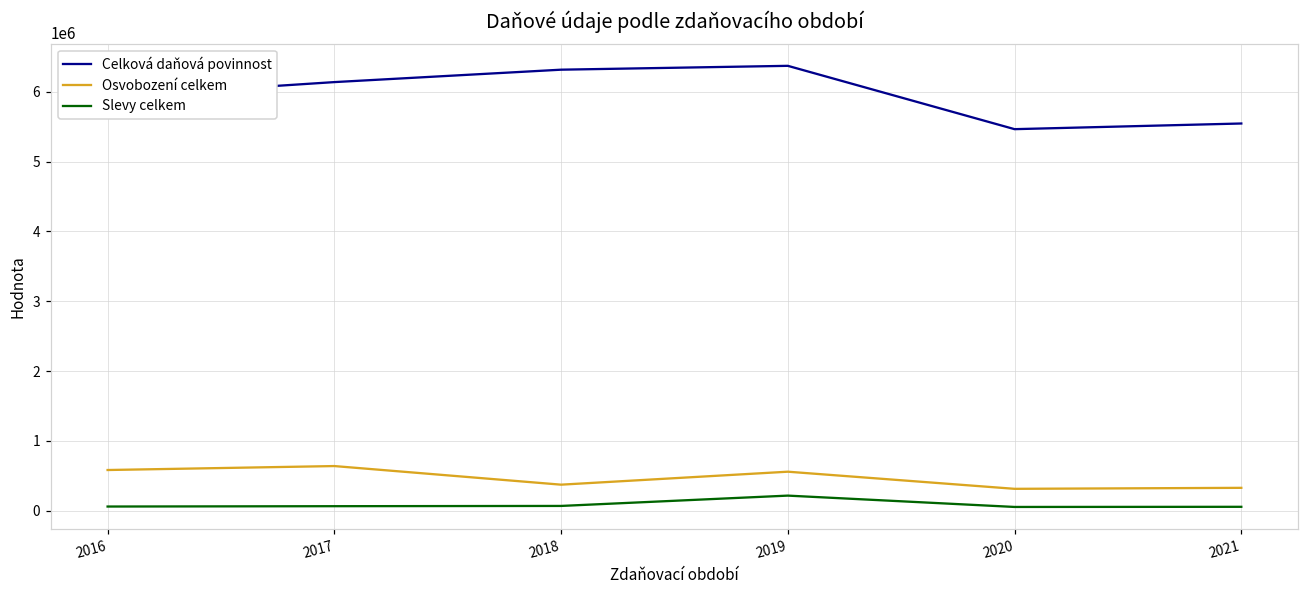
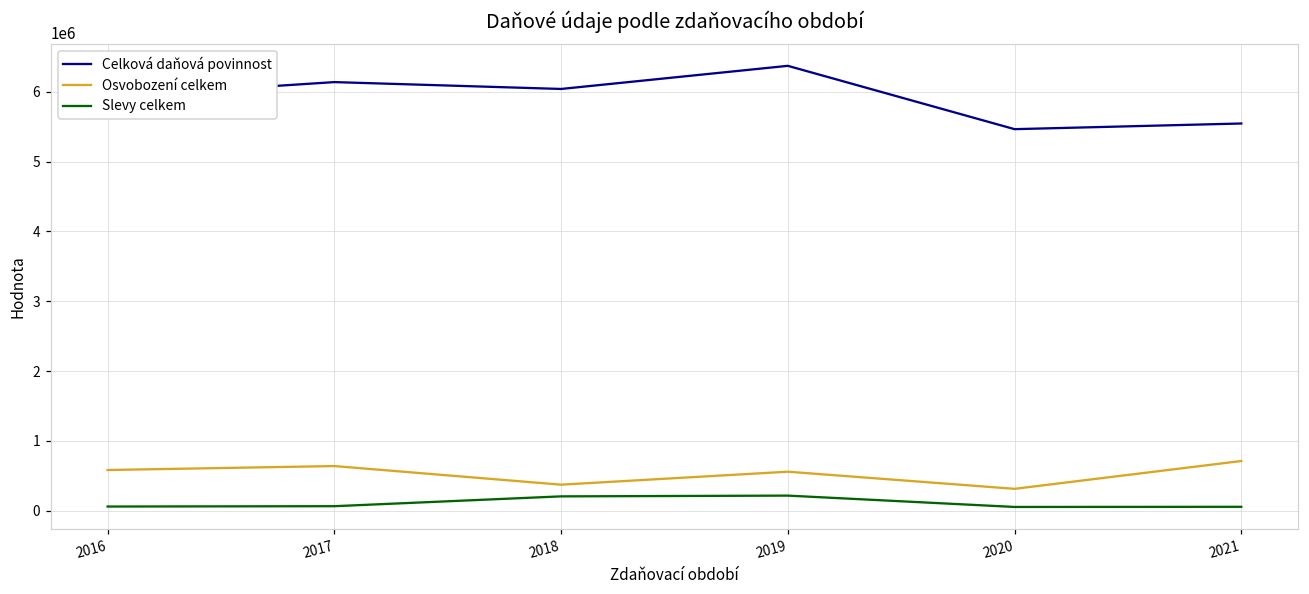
Celková daňová povinnost, 2018: 6300000 -> 6000000
Slevy celkem, 2018: 100000 -> 200000
Osvobození celkem, 2021: 300000 -> 700000
